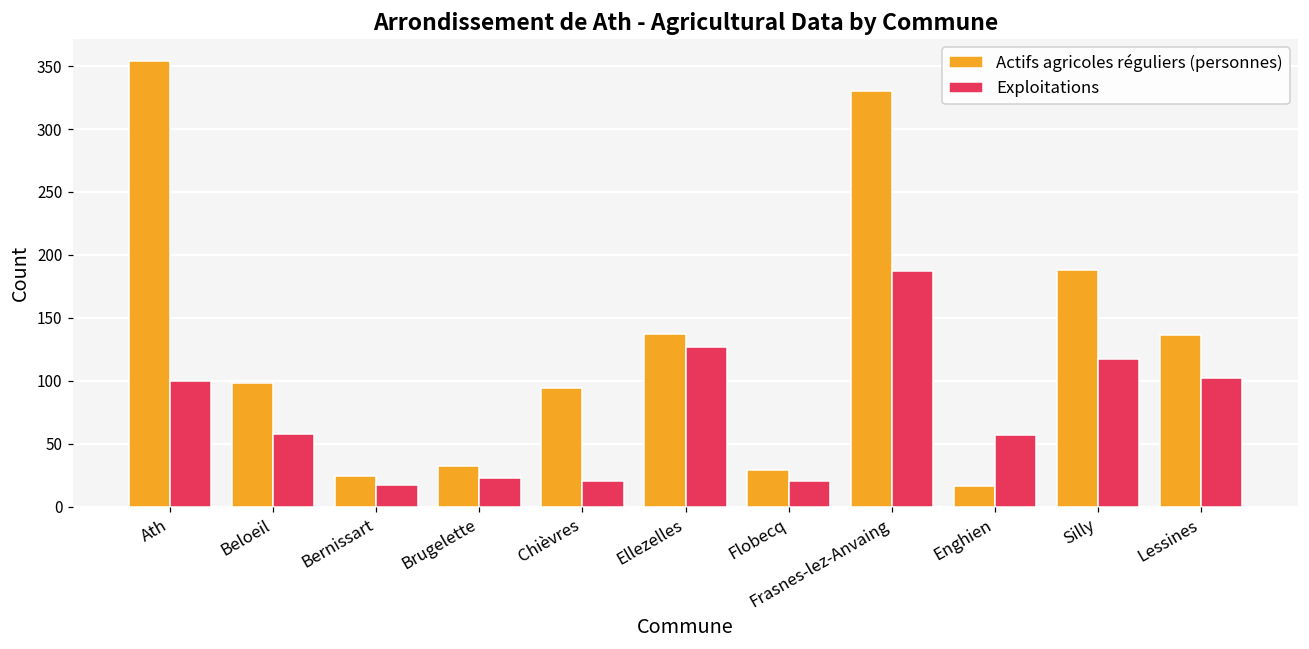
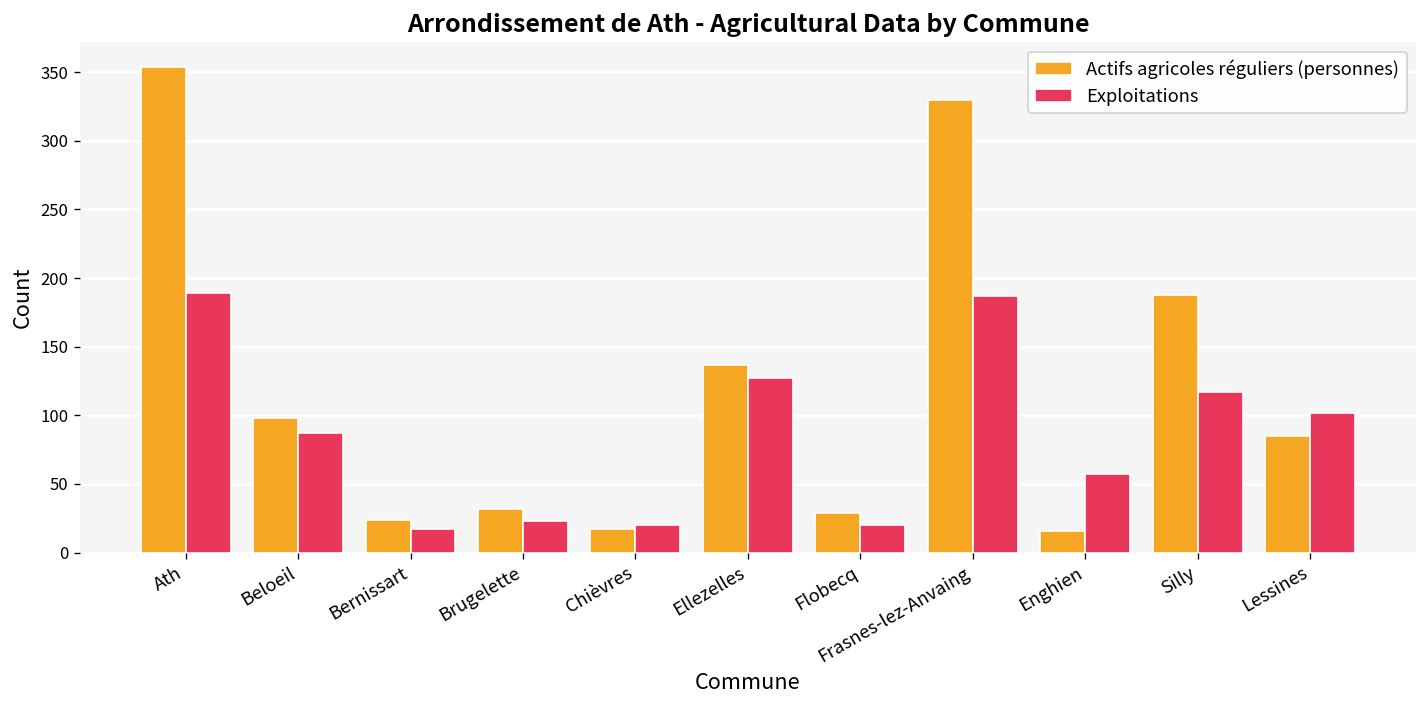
Exploitations, Ath: 100 -> 189
Exploitations, Beloeil: 58 -> 87
Actifs agricoles réguliers (personnes), Chièvres: 94 -> 17
Actifs agricoles réguliers (personnes), Lessines: 136 -> 85
